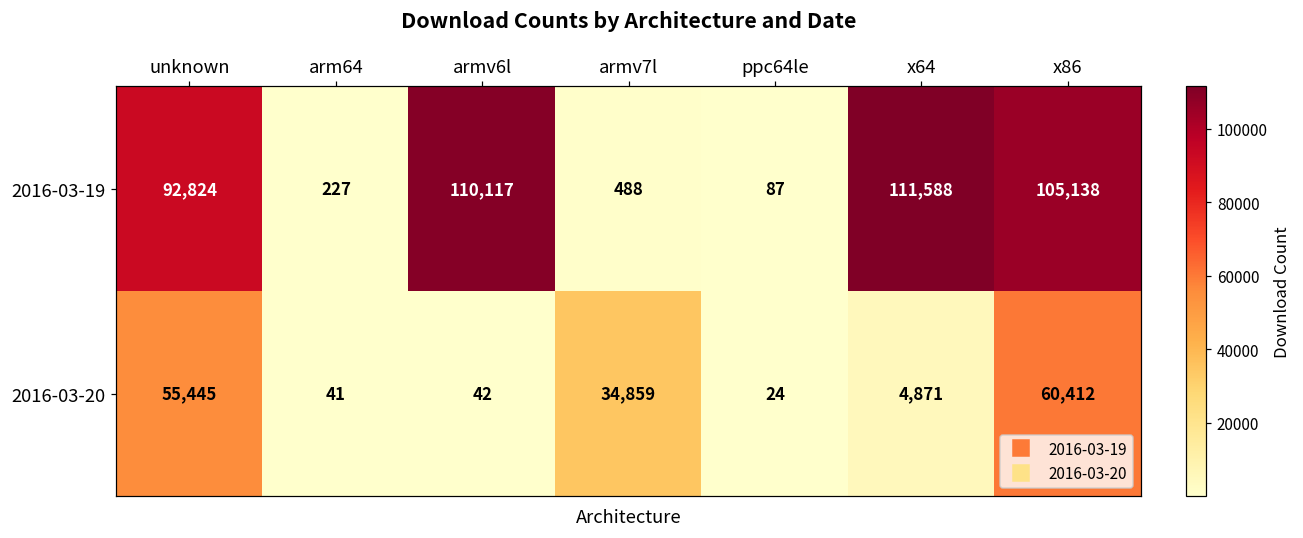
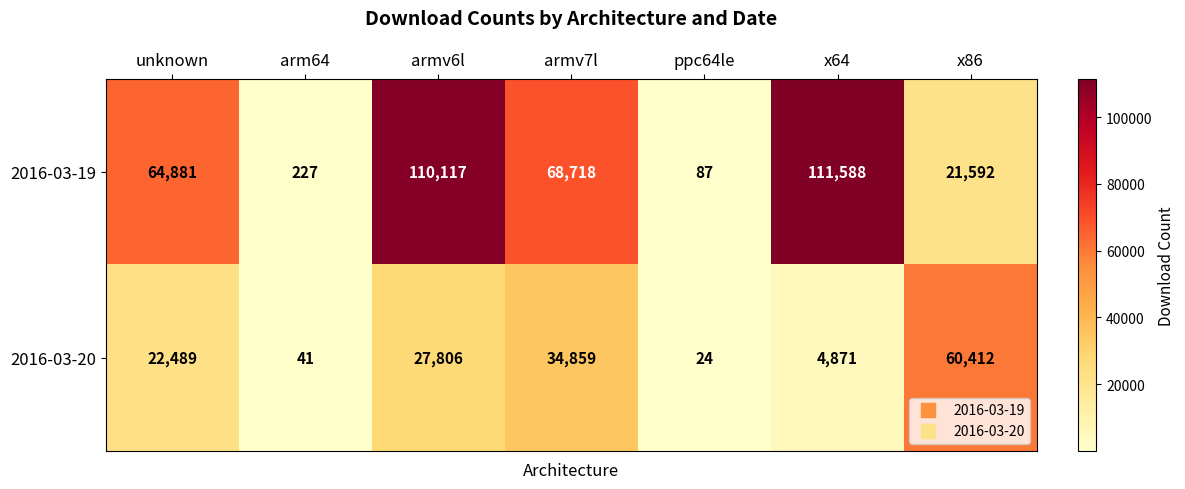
2016-03-19, unknown: 92,824 -> 64,881
2016-03-19, armv7l: 488 -> 68,718
2016-03-19, x86: 105,138 -> 21,592
2016-03-20, unknown: 55,445 -> 22,489
2016-03-20, armv6l: 42 -> 27,806
